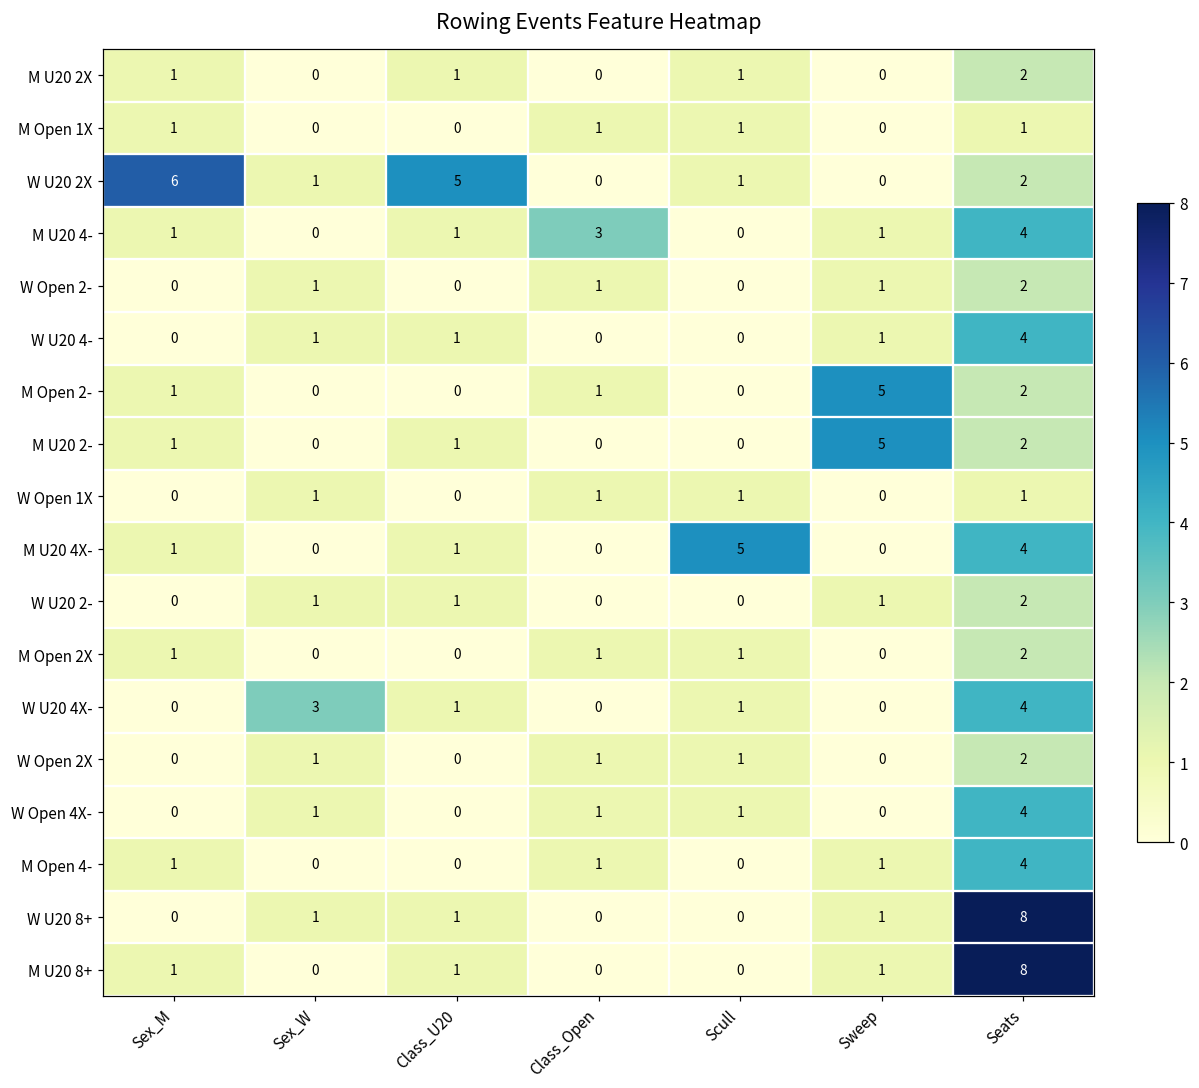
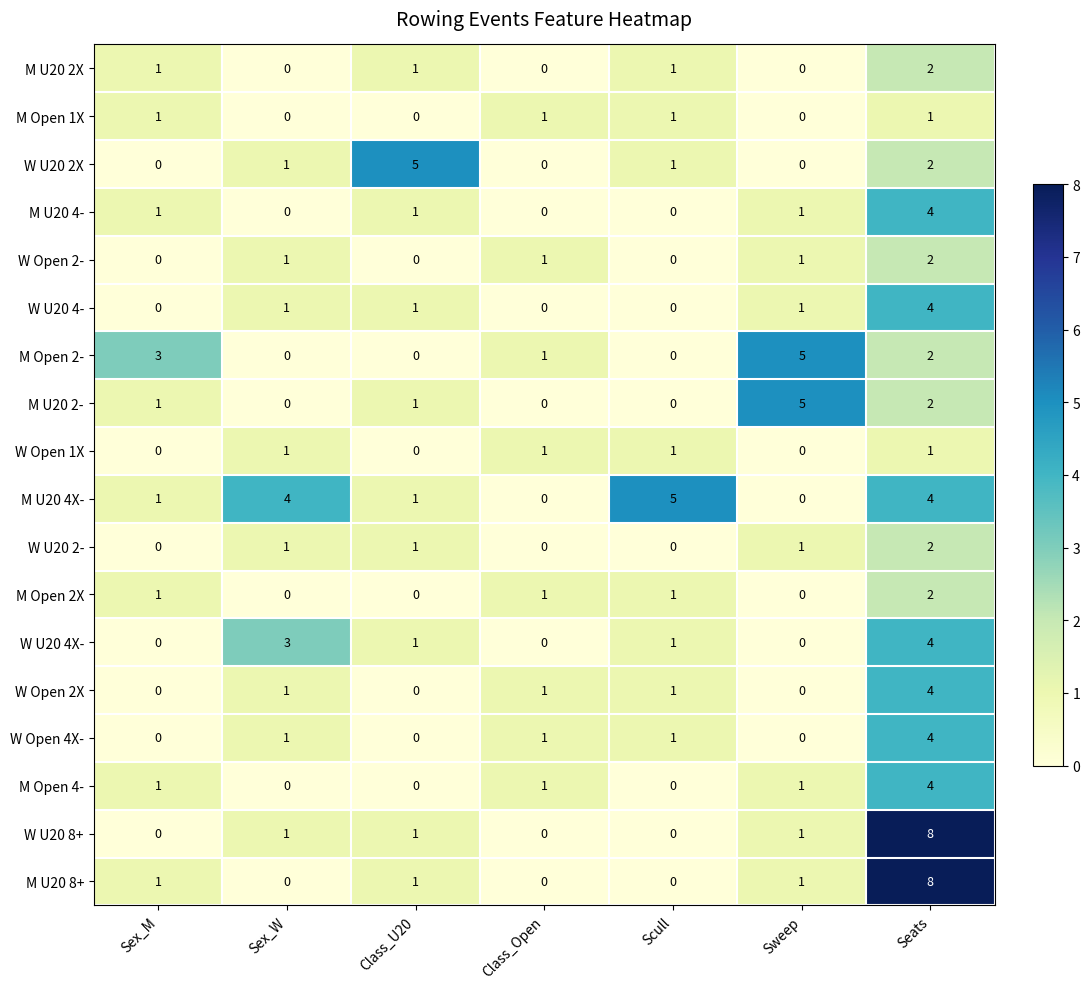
W U20 2X, Sex_M: 6 -> 0
M U20 4-, Class_Open: 3 -> 0
M Open 2-, Sex_M: 1 -> 3
M U20 4X-, Sex_W: 0 -> 4
W Open 2X, Seats: 2 -> 4
